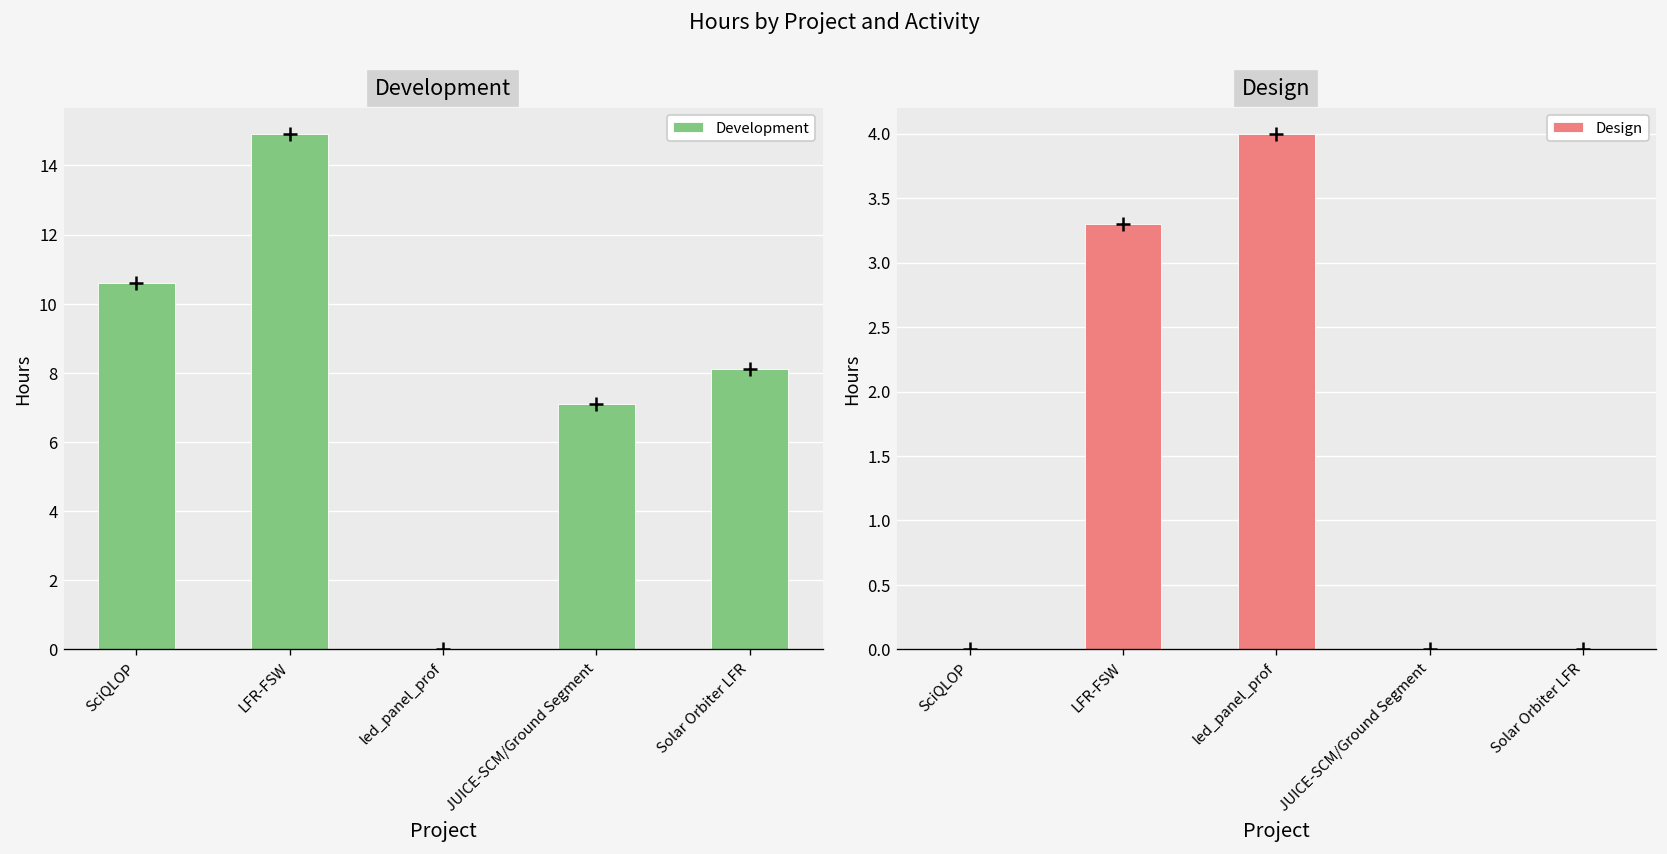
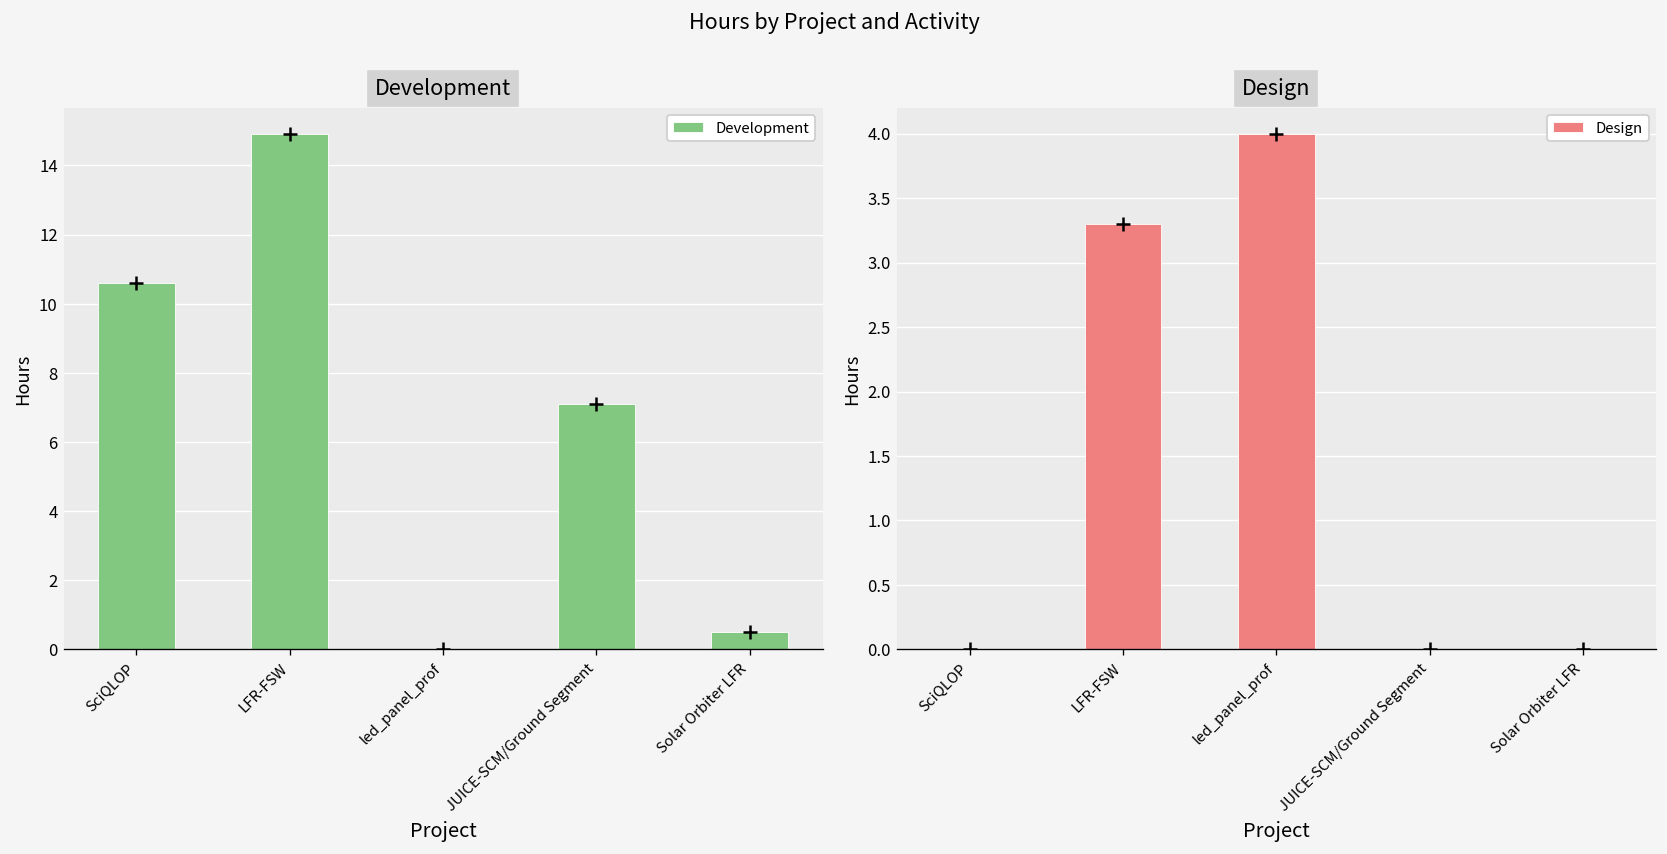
Development, Development, Solar Orbiter LFR: 8.1 -> 0.5
